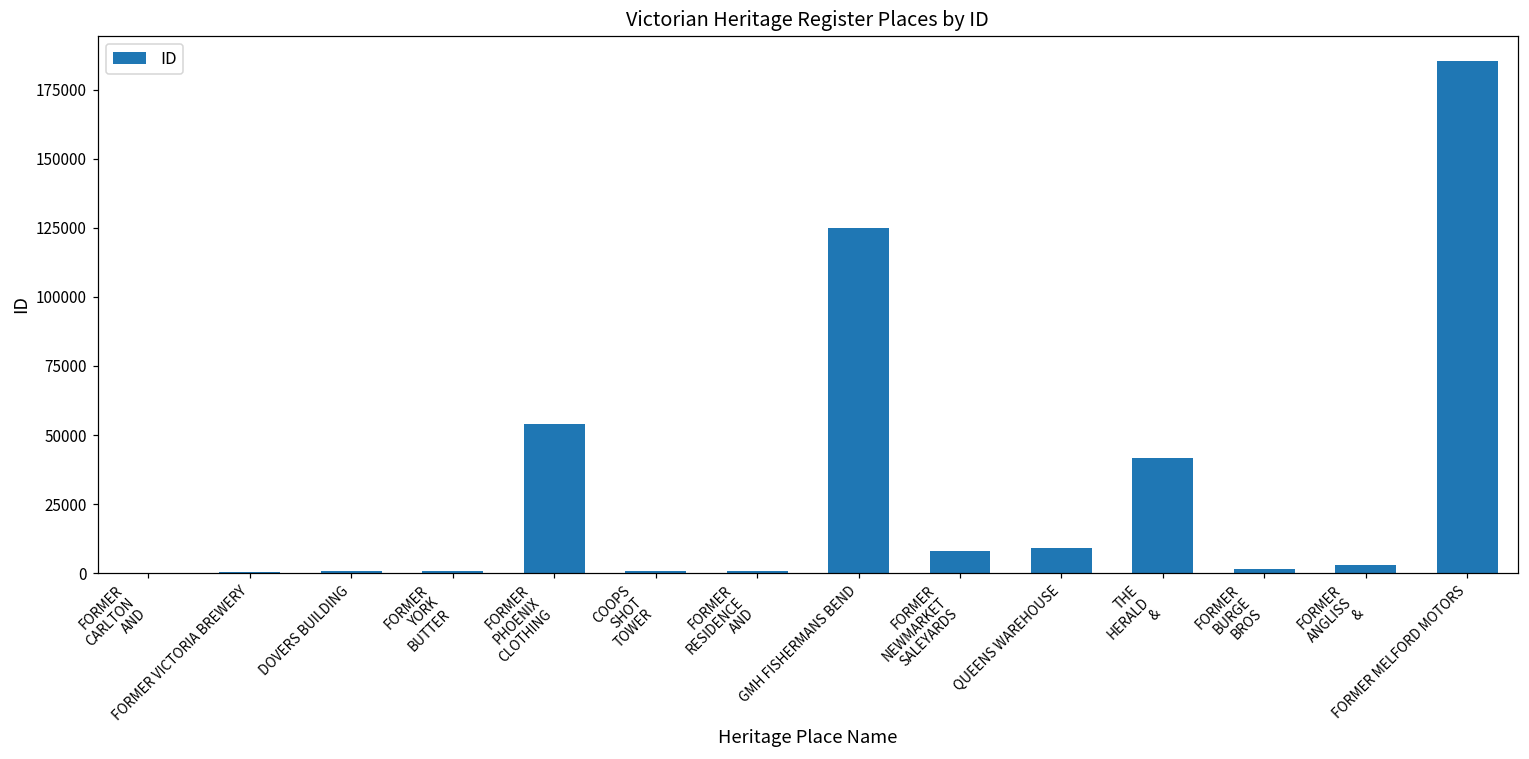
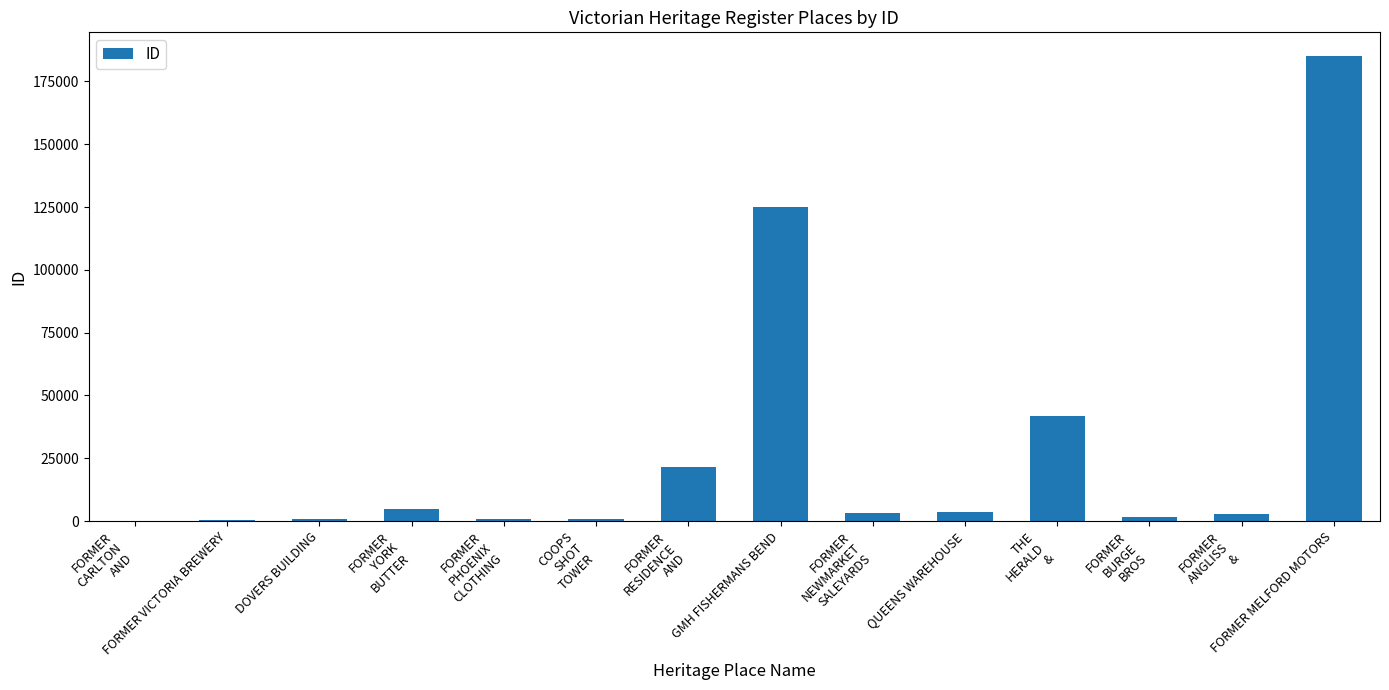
FORMER YORK BUTTER: 1000 -> 5000
FORMER PHOENIX CLOTHING: 54000 -> 1000
FORMER RESIDENCE AND: 1000 -> 22000
FORMER NEWMARKET SALEYARDS: 8000 -> 3000
QUEENS WAREHOUSE: 9000 -> 4000
